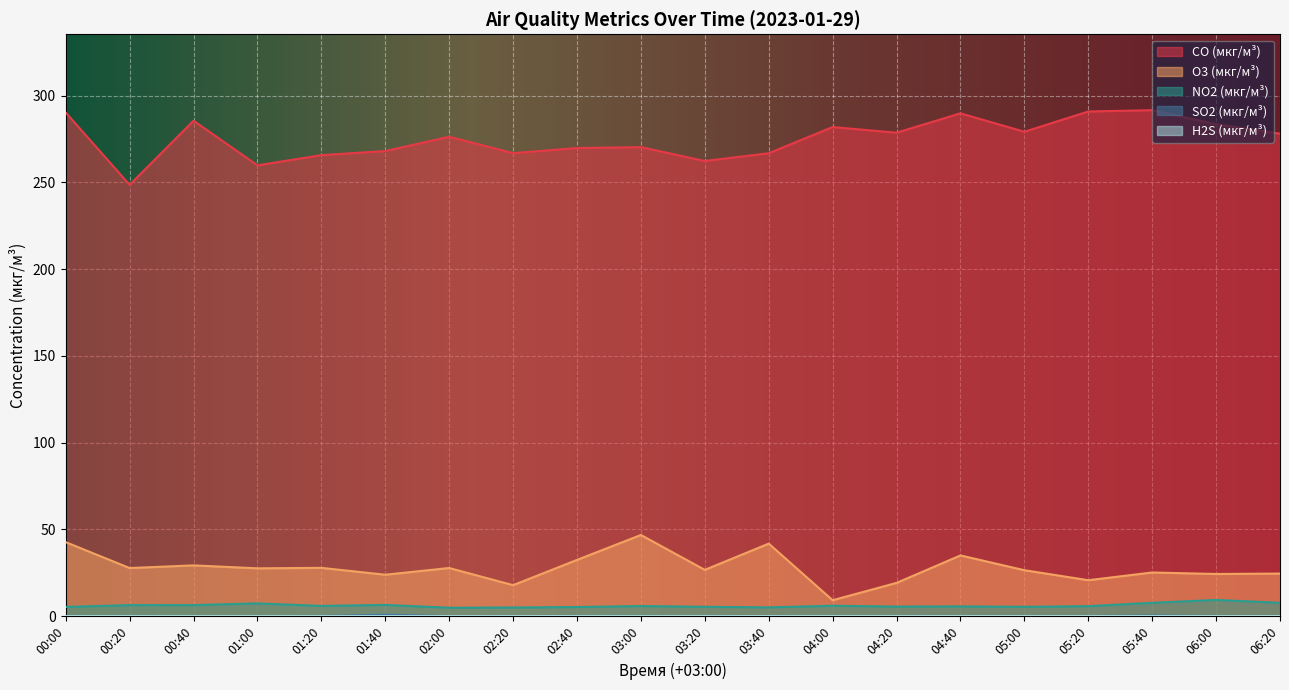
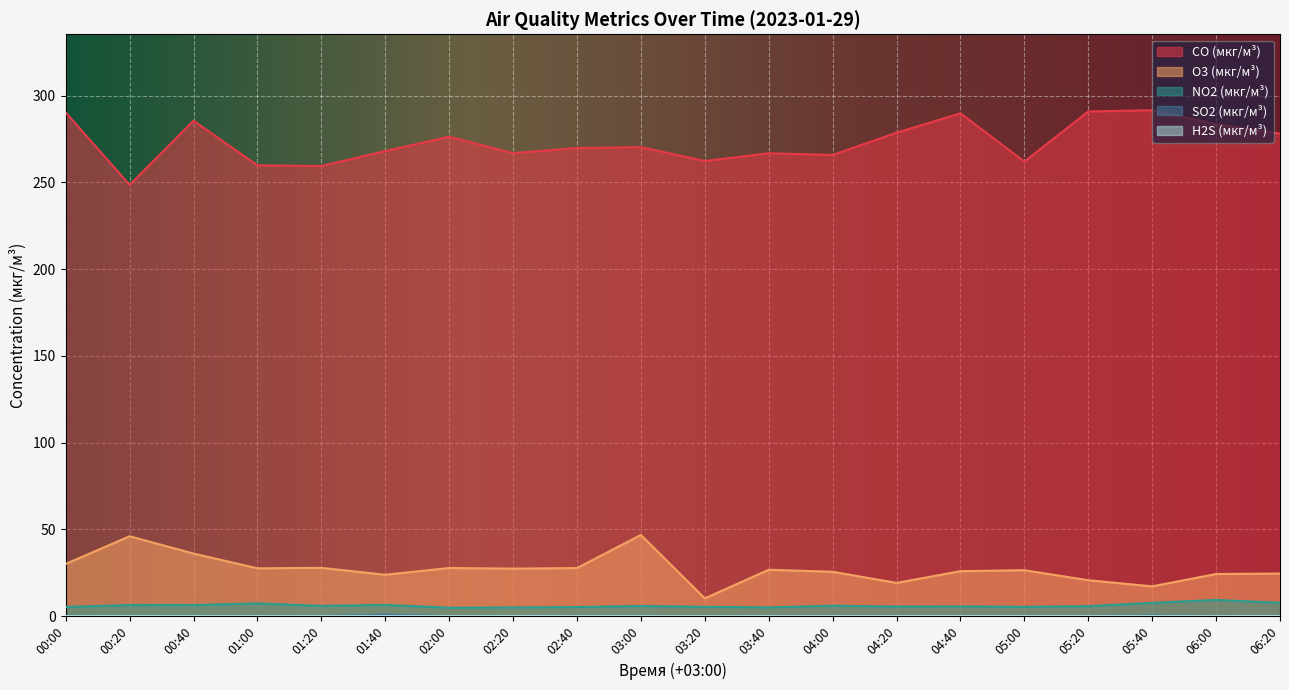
O3 (мкг/м³), 00:00: 43 -> 30
O3 (мкг/м³), 00:20: 28 -> 46
O3 (мкг/м³), 00:40: 29 -> 36
CO (мкг/м³), 01:20: 266 -> 259
O3 (мкг/м³), 02:20: 18 -> 27
O3 (мкг/м³), 02:40: 32 -> 28
O3 (мкг/м³), 03:20: 27 -> 10
O3 (мкг/м³), 03:40: 42 -> 27
CO (мкг/м³), 04:00: 282 -> 266
O3 (мкг/м³), 04:00: 9 -> 26
O3 (мкг/м³), 04:40: 35 -> 26
CO (мкг/м³), 05:00: 279 -> 262
O3 (мкг/м³), 05:40: 25 -> 17
